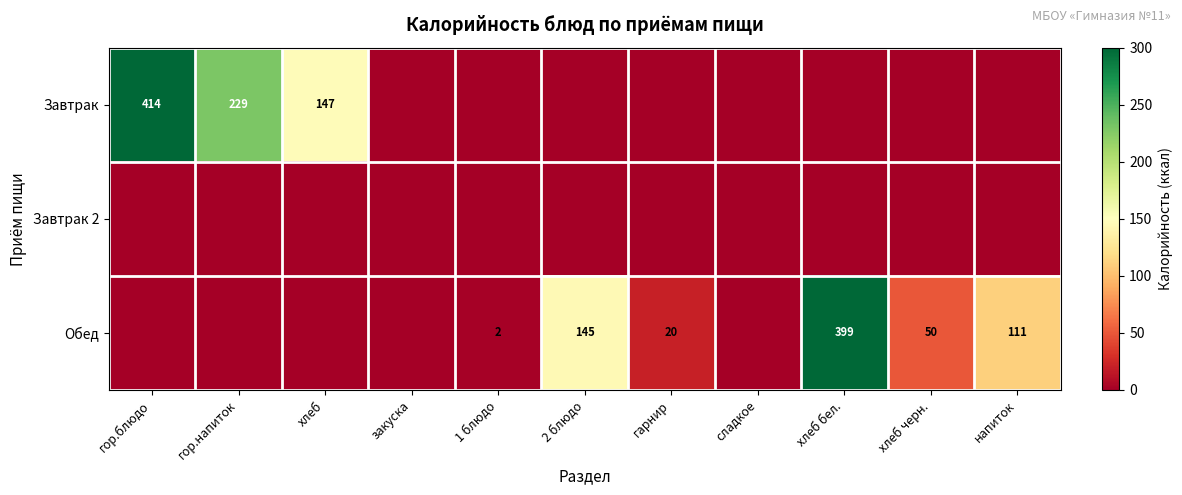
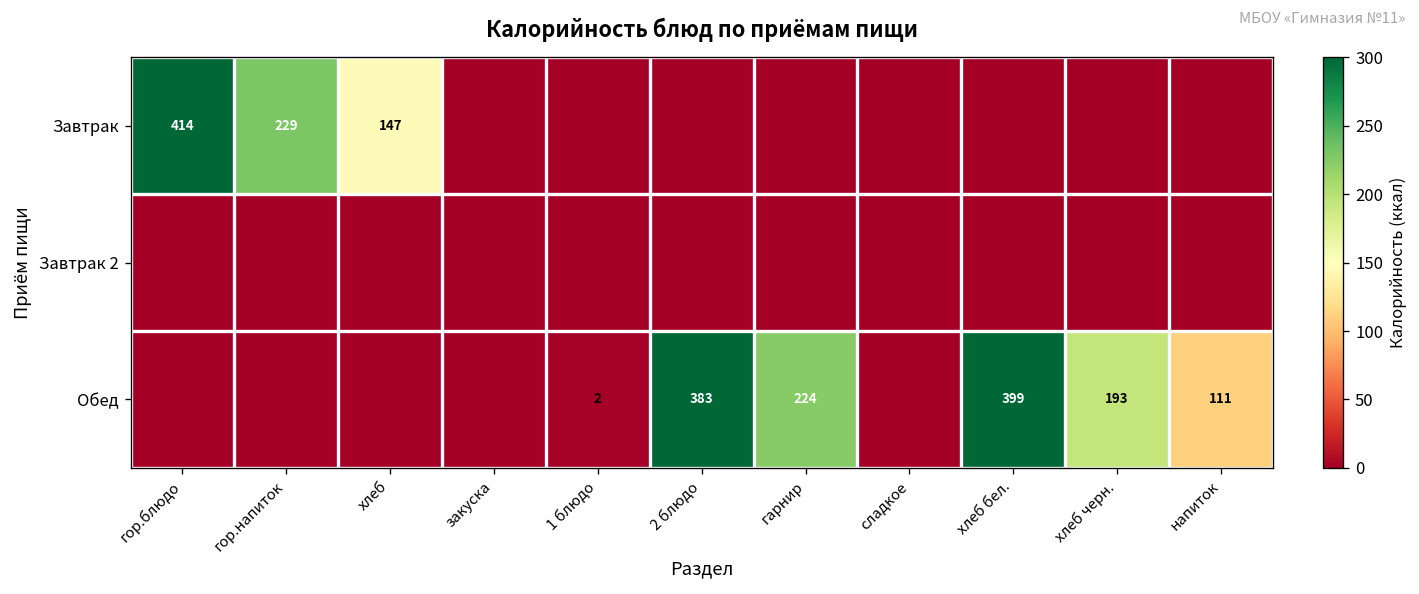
Обед, 2 блюдо: 145 -> 383
Обед, гарнир: 20 -> 224
Обед, хлеб черн.: 50 -> 193
